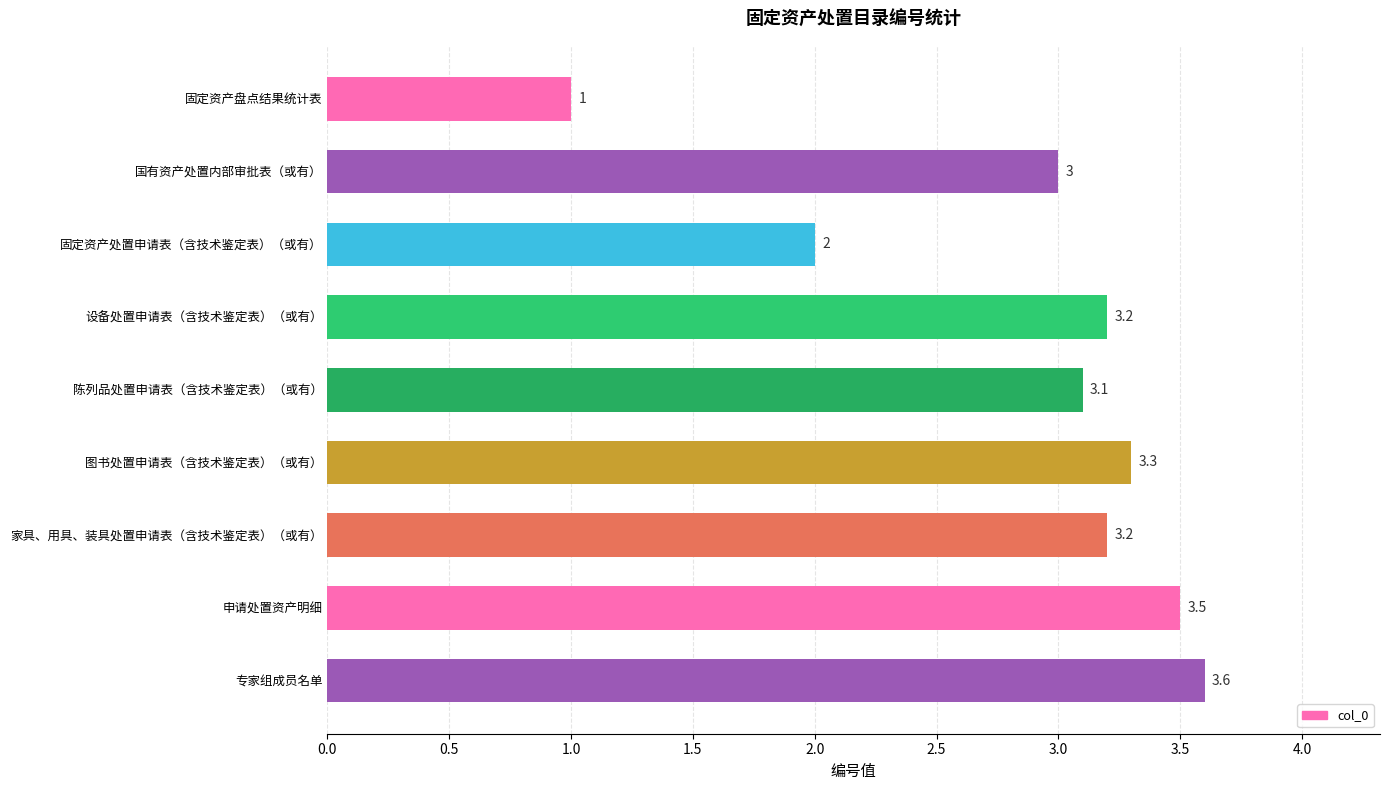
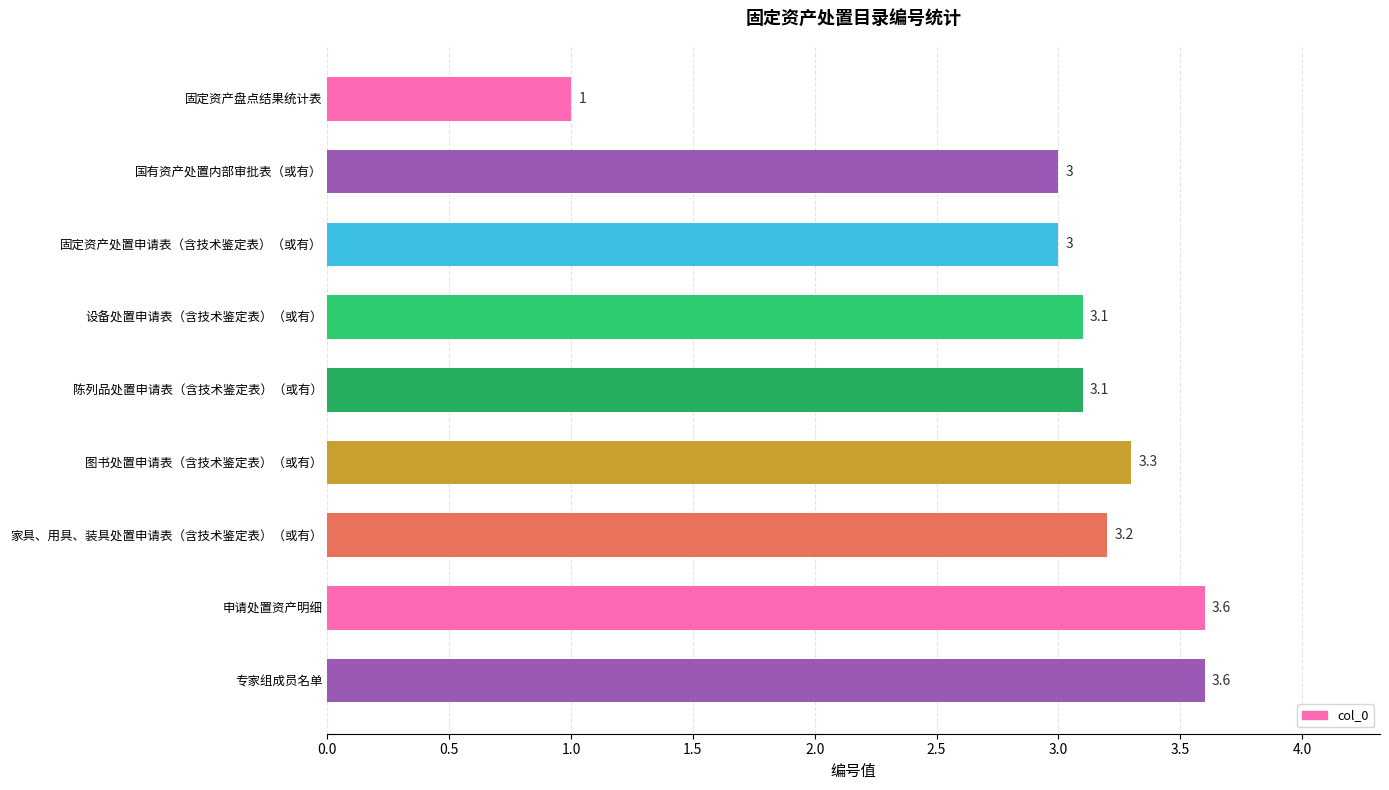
固定资产处置申请表（含技术鉴定表）（或有）: 2 -> 3
设备处置申请表（含技术鉴定表）（或有）: 3.2 -> 3.1
申请处置资产明细: 3.5 -> 3.6
